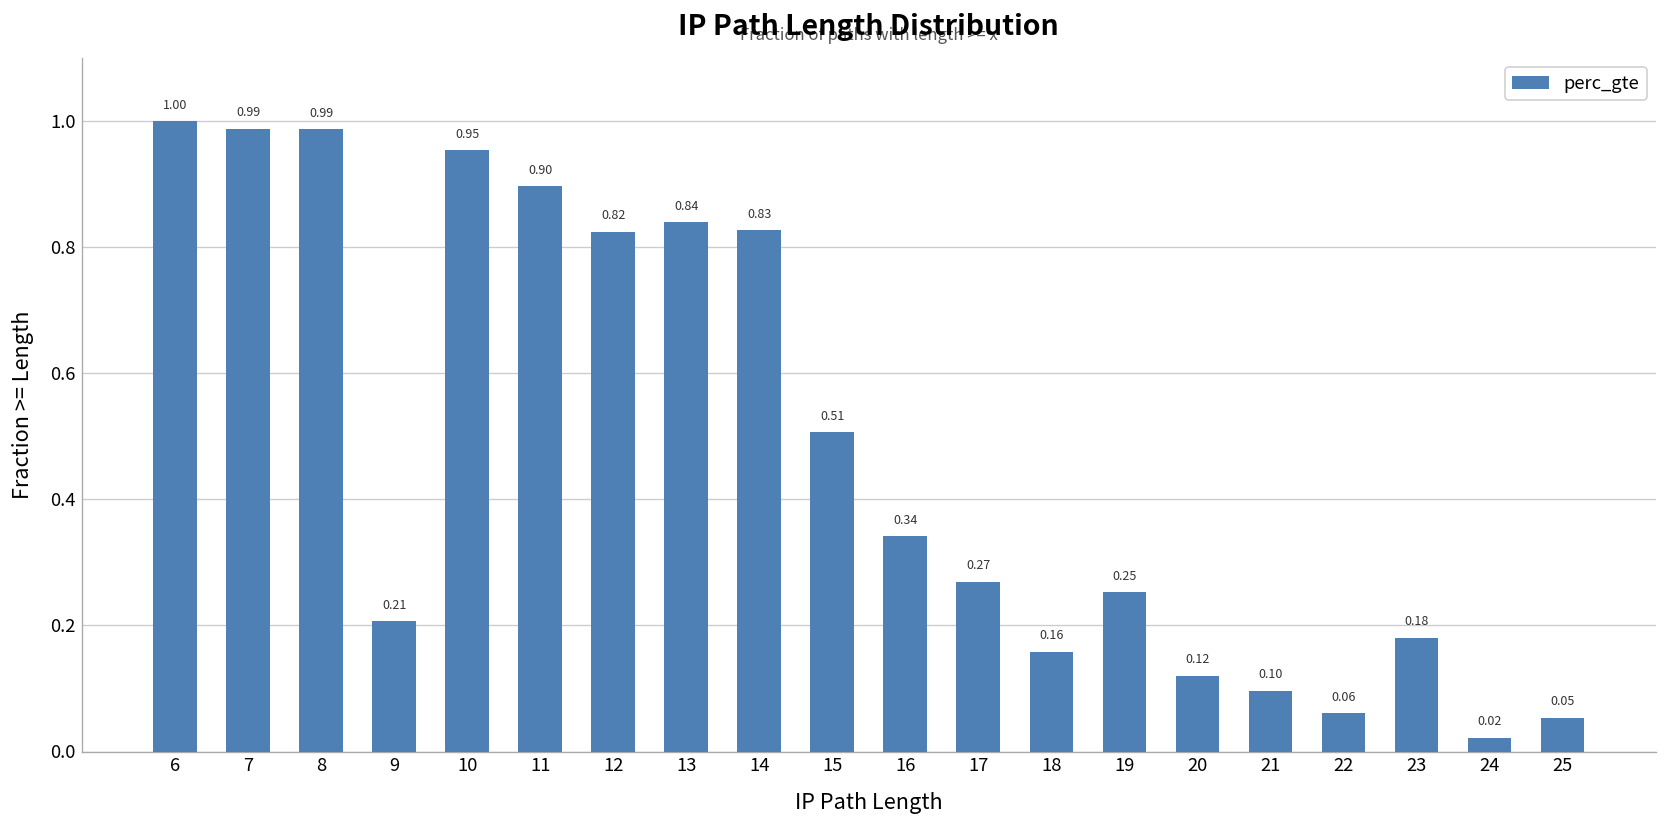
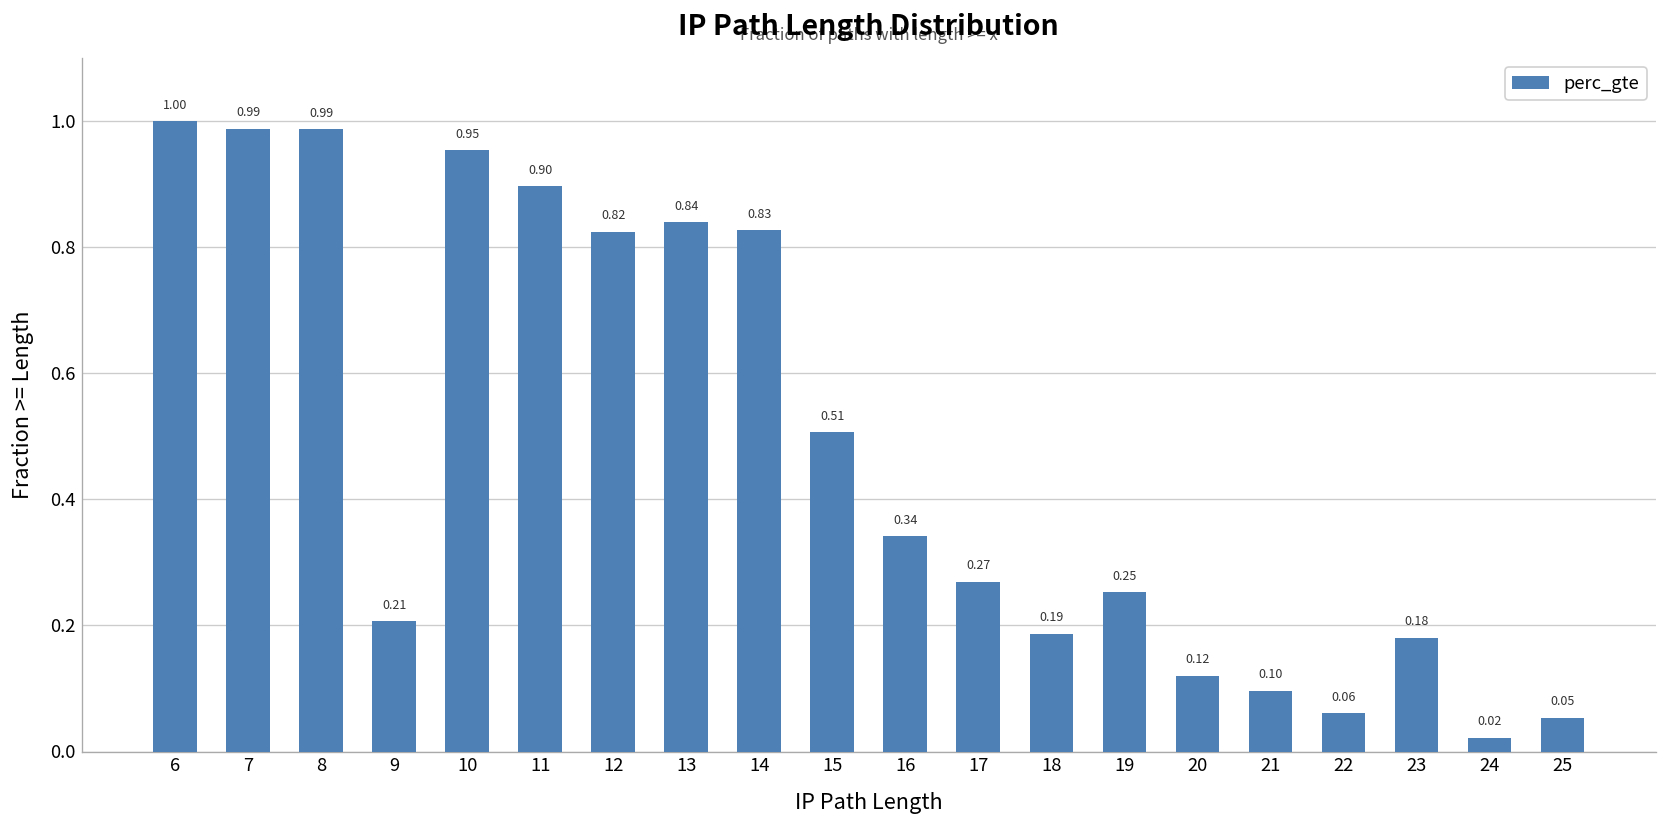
18: 0.16 -> 0.19
